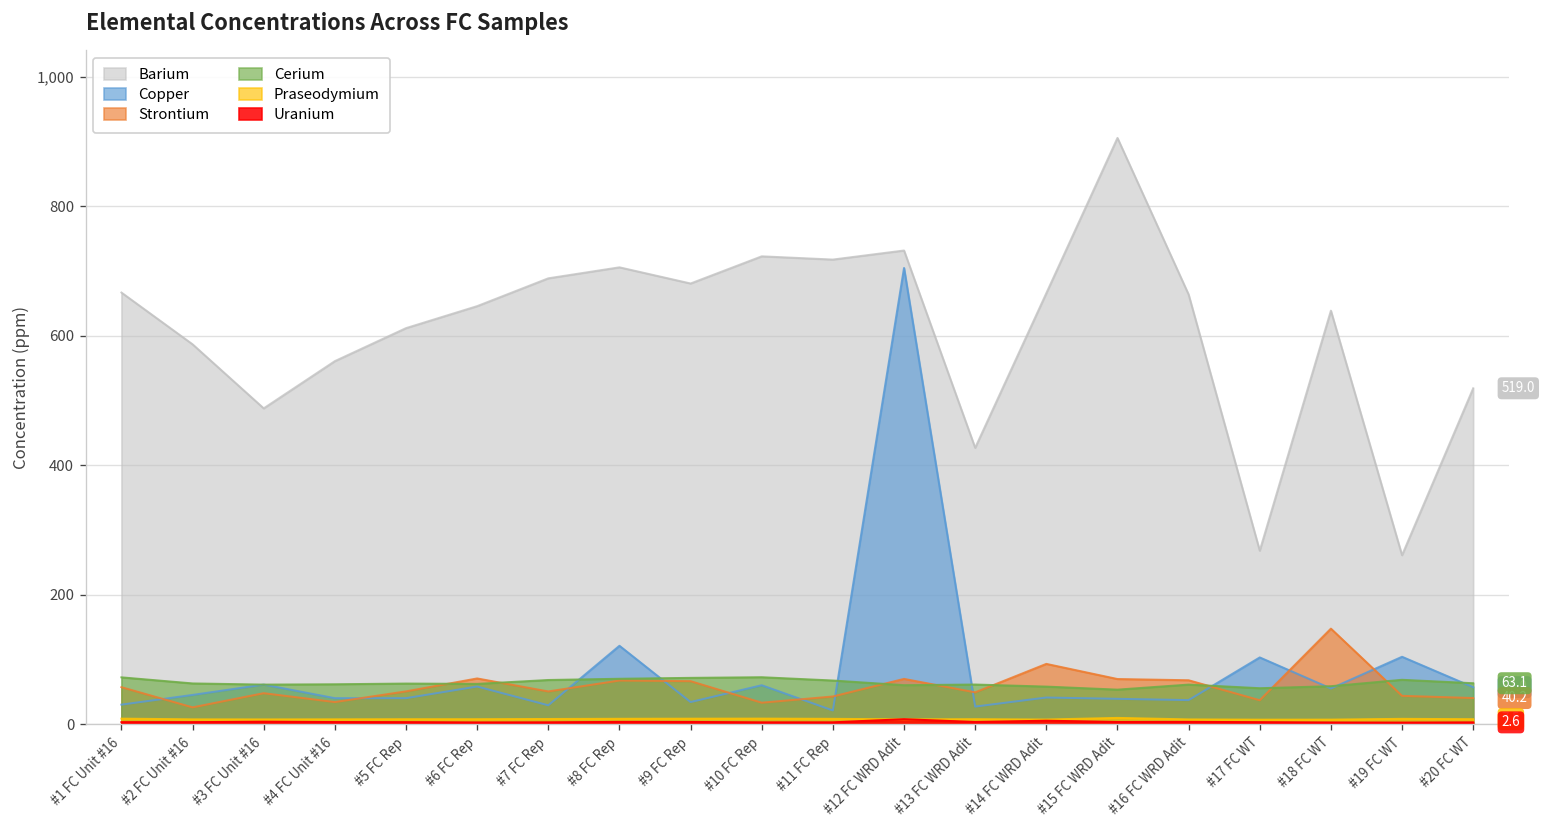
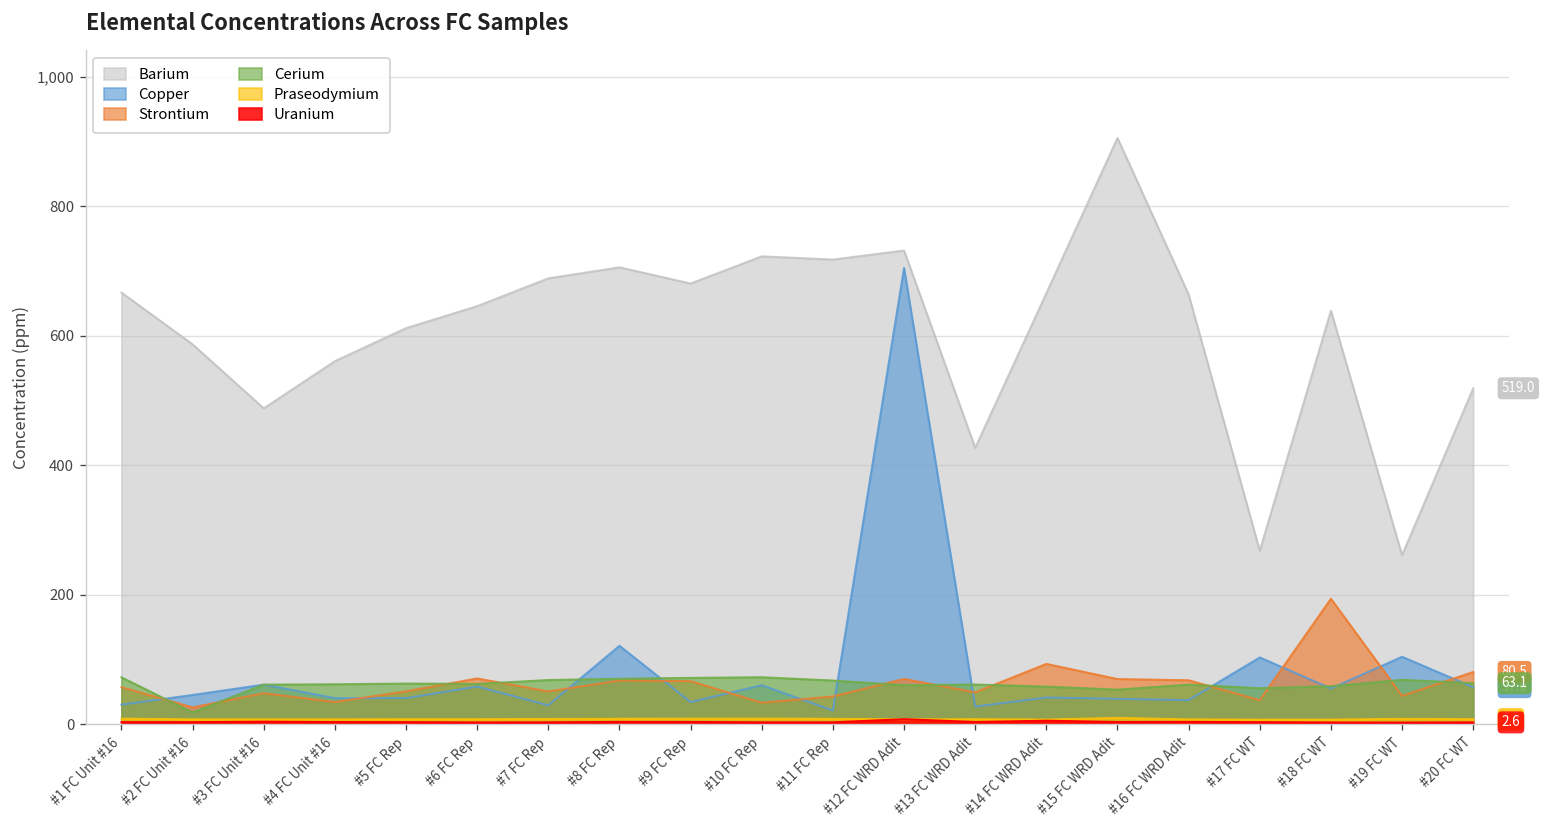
Cerium, #2 FC Unit #16: 60 -> 20
Strontium, #18 FC WT: 150 -> 190
Strontium, #20 FC WT: 40.2 -> 80.5
